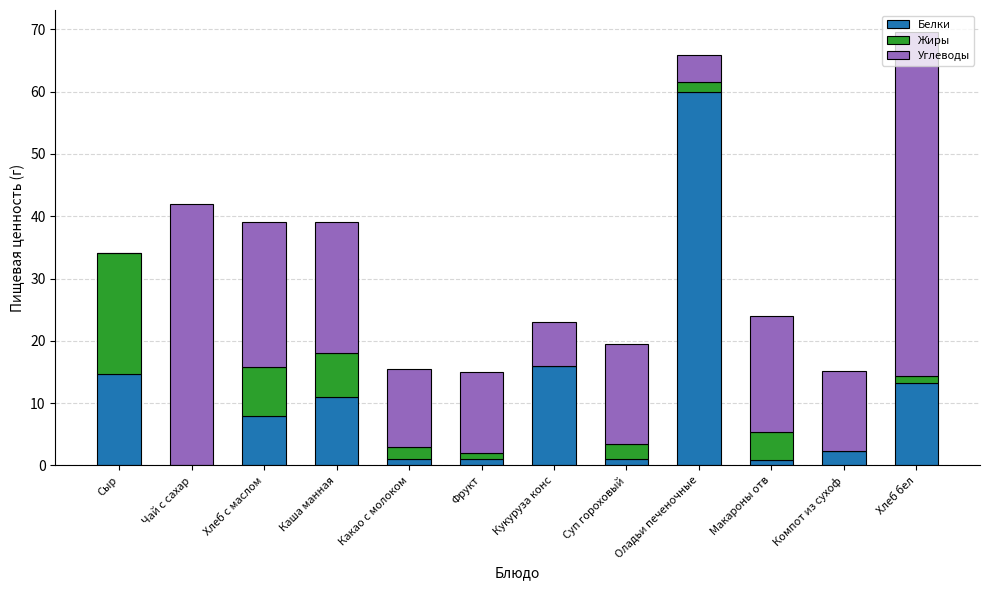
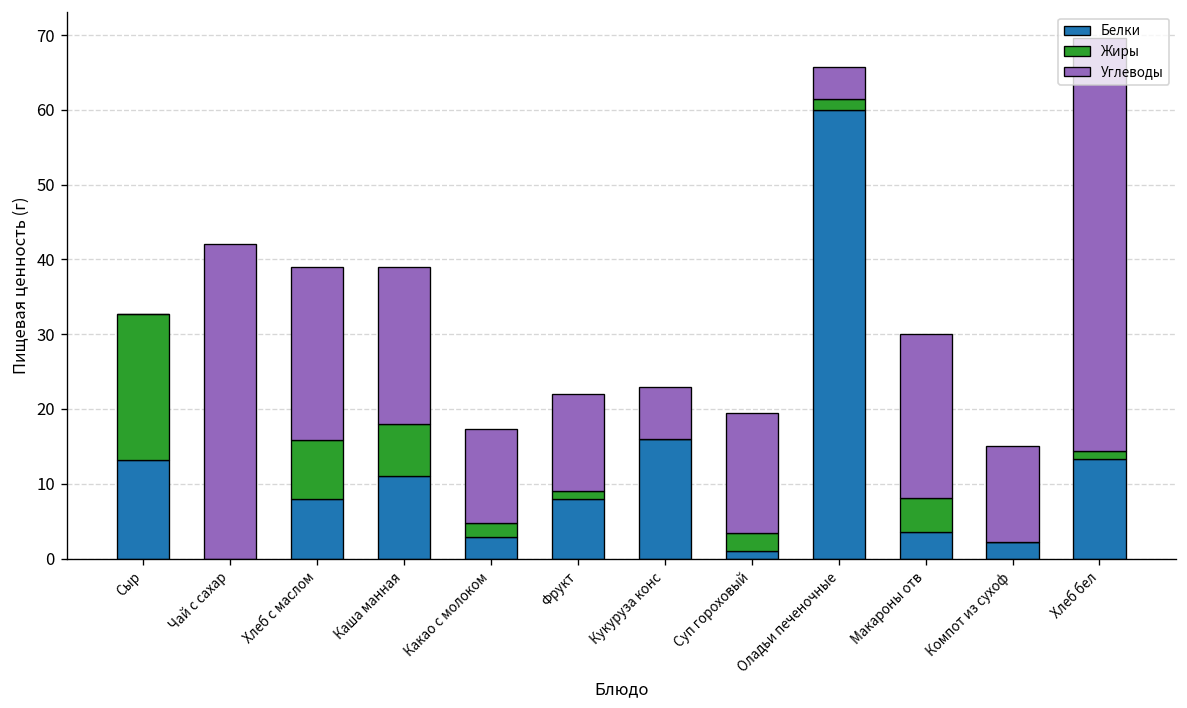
Белки, Сыр: 15 -> 13
Белки, Какао с молоком: 1 -> 3
Белки, Фрукт: 1 -> 8
Белки, Макароны отв: 1 -> 4
Углеводы, Макароны отв: 19 -> 22
